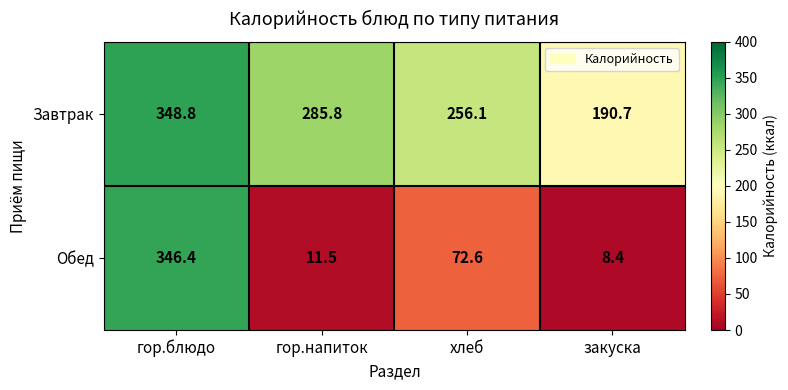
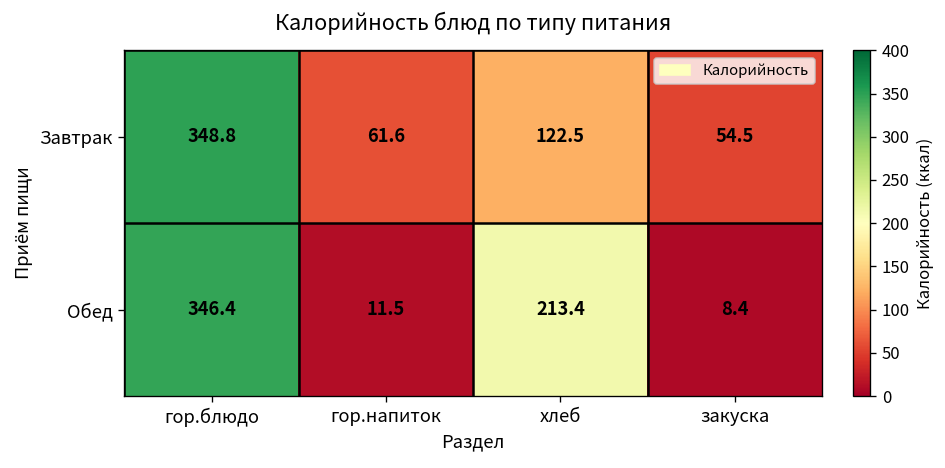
Завтрак, гор.напиток: 285.8 -> 61.6
Завтрак, хлеб: 256.1 -> 122.5
Завтрак, закуска: 190.7 -> 54.5
Обед, хлеб: 72.6 -> 213.4
